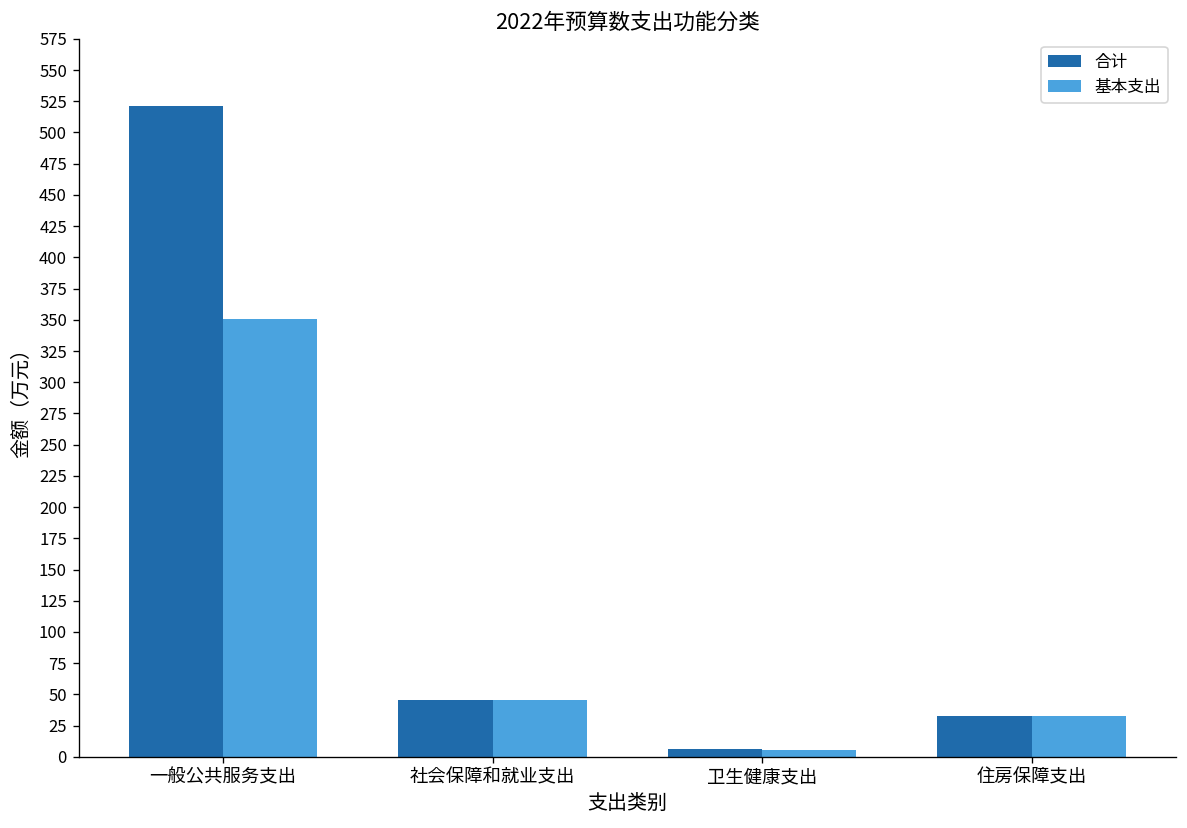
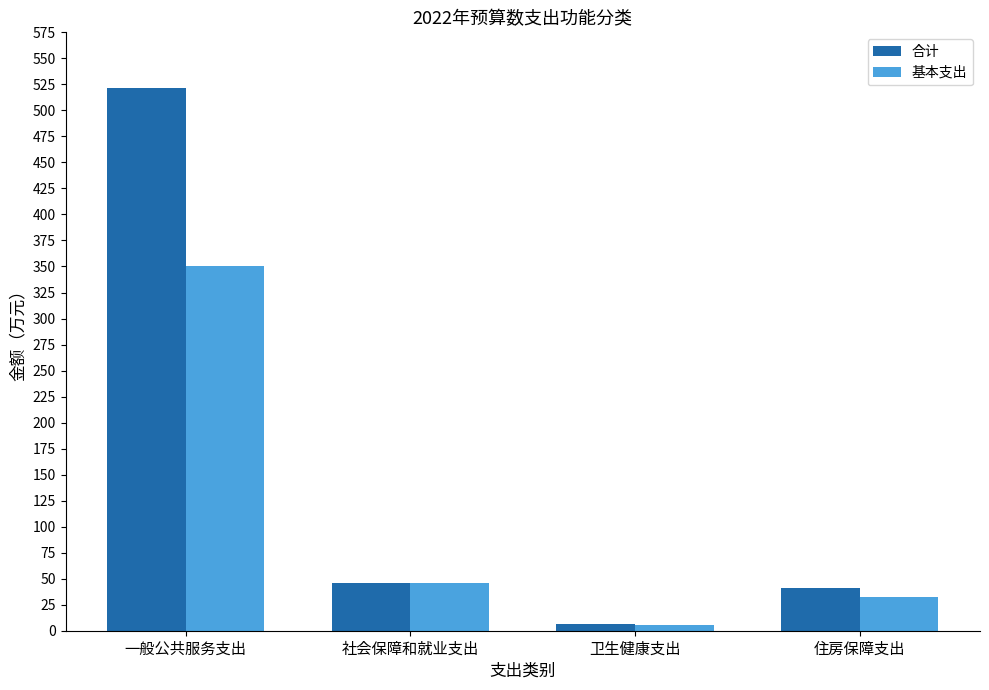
合计, 住房保障支出: 32 -> 41
